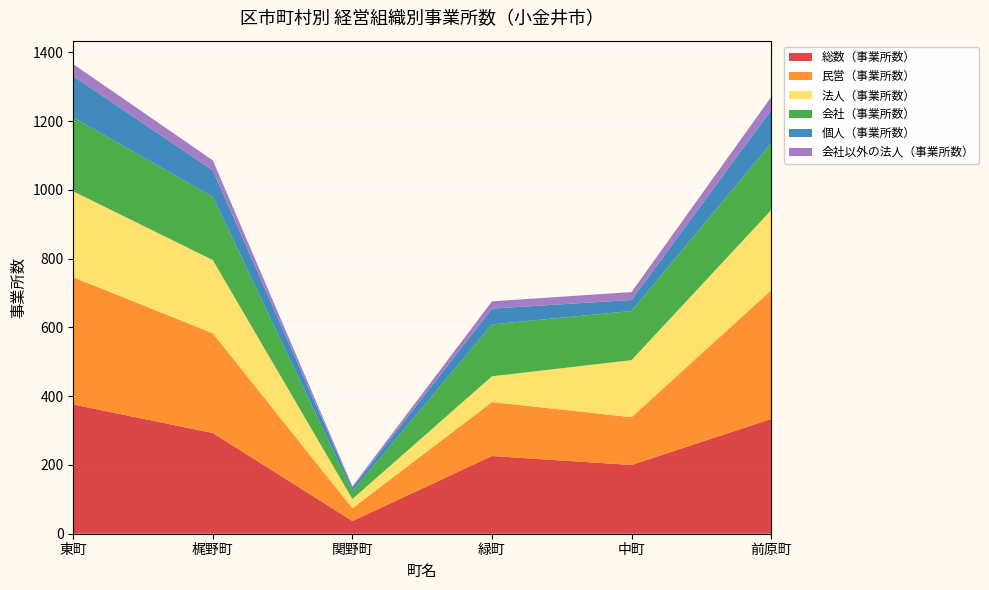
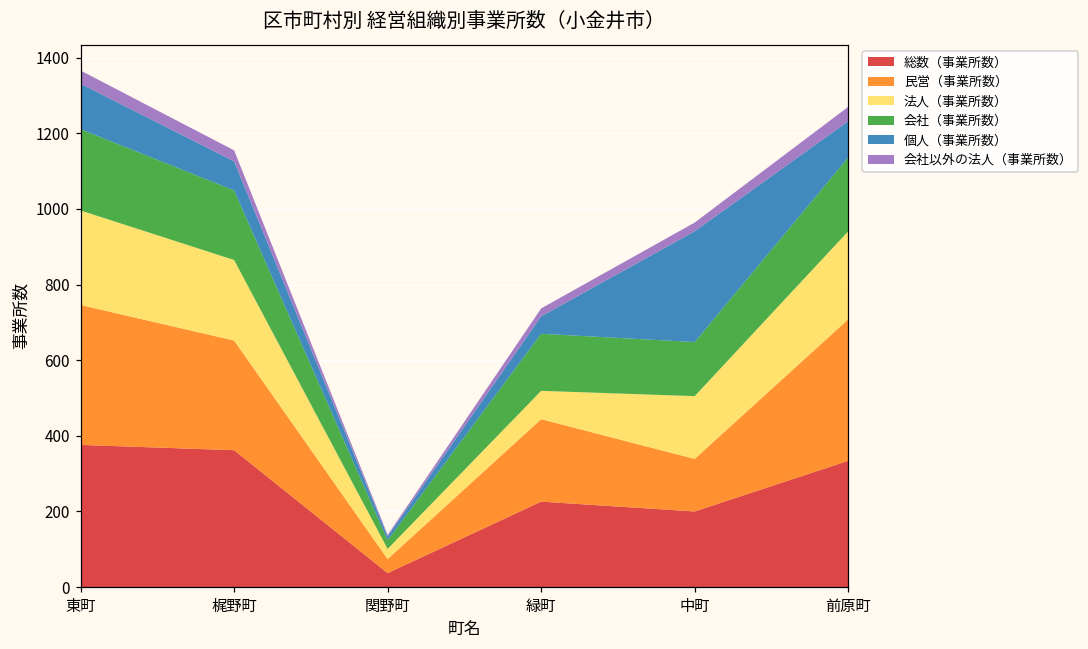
総数（事業所数）, 梶野町: 290 -> 360
民営（事業所数）, 緑町: 160 -> 220
個人（事業所数）, 中町: 30 -> 290
